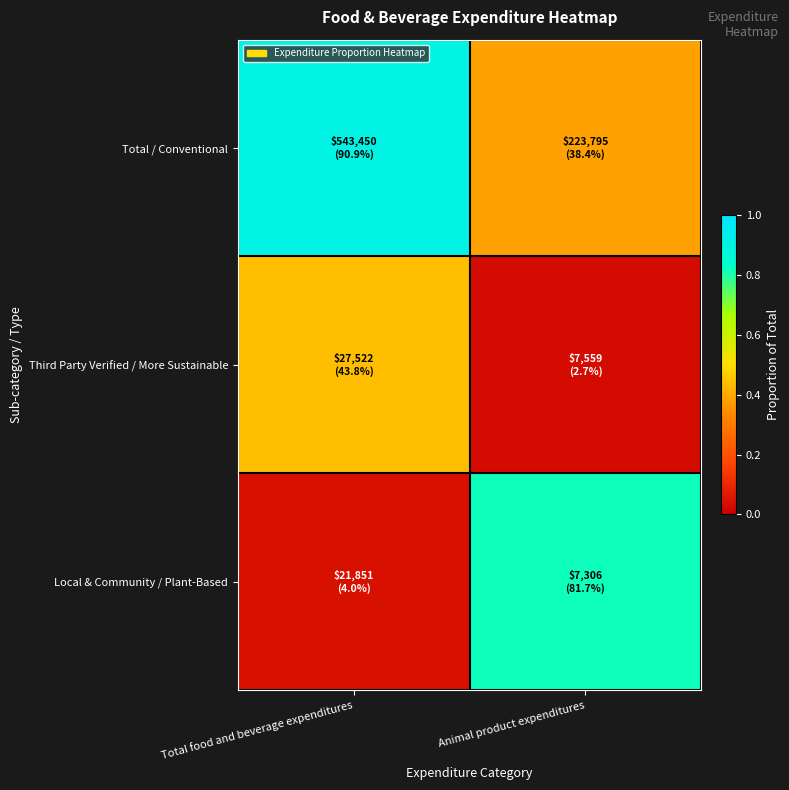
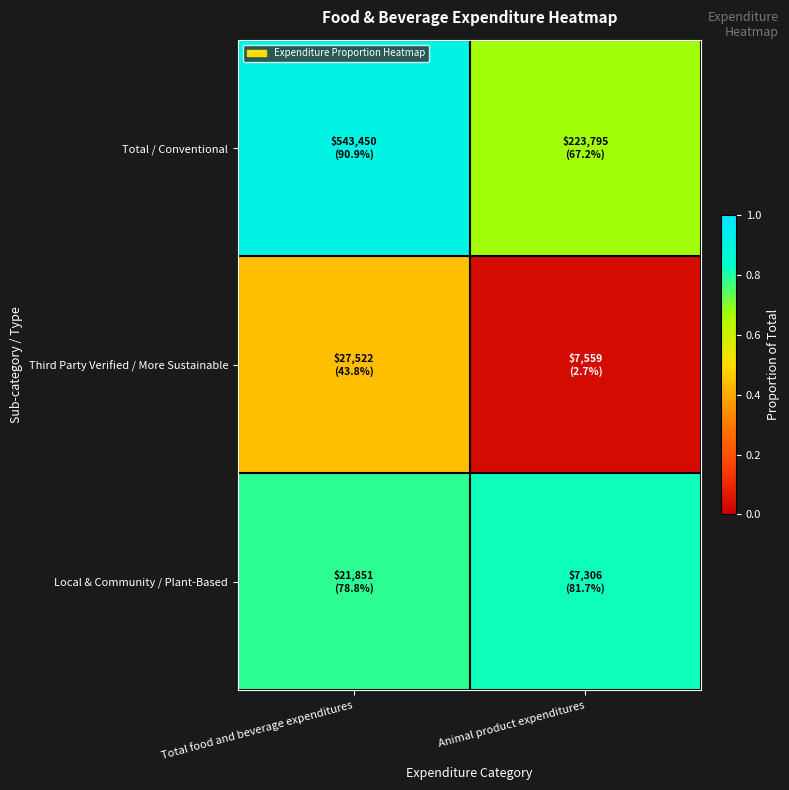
Total / Conventional, Animal product expenditures: (38.4%) -> (67.2%)
Local & Community / Plant-Based, Total food and beverage expenditures: (4.0%) -> (78.8%)
